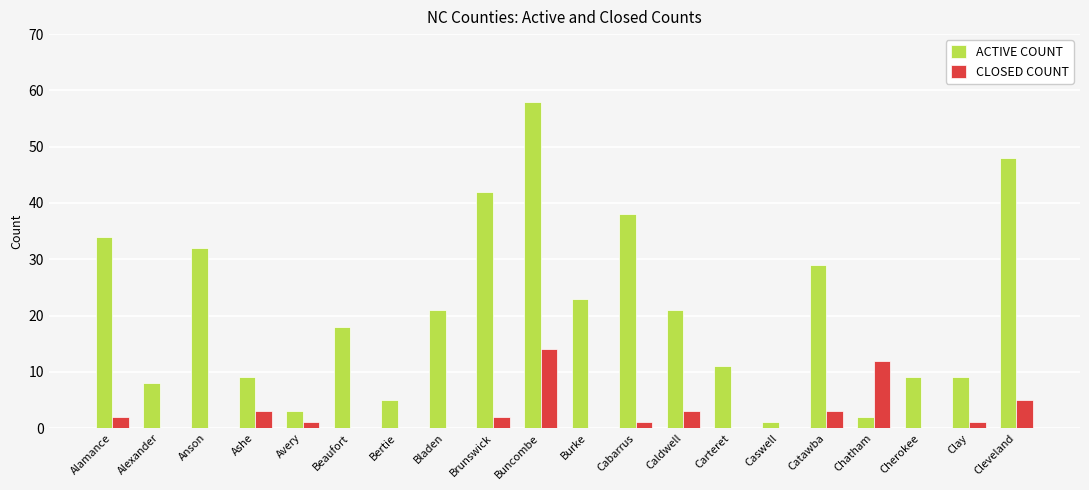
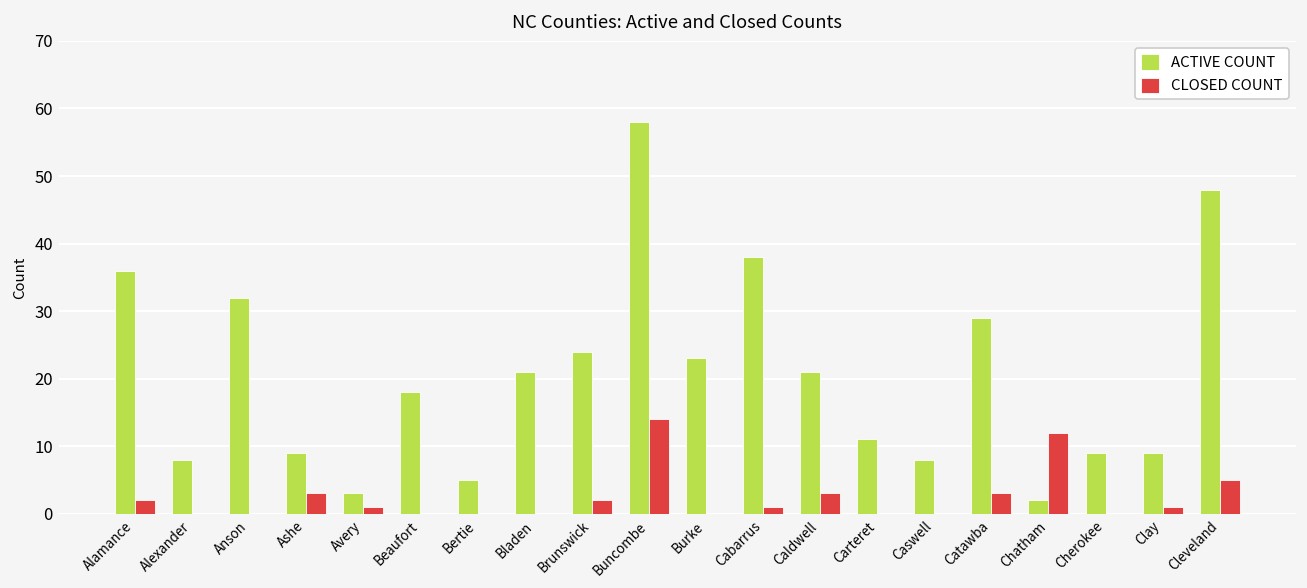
ACTIVE COUNT, Alamance: 34 -> 36
ACTIVE COUNT, Brunswick: 42 -> 24
ACTIVE COUNT, Caswell: 1 -> 8
